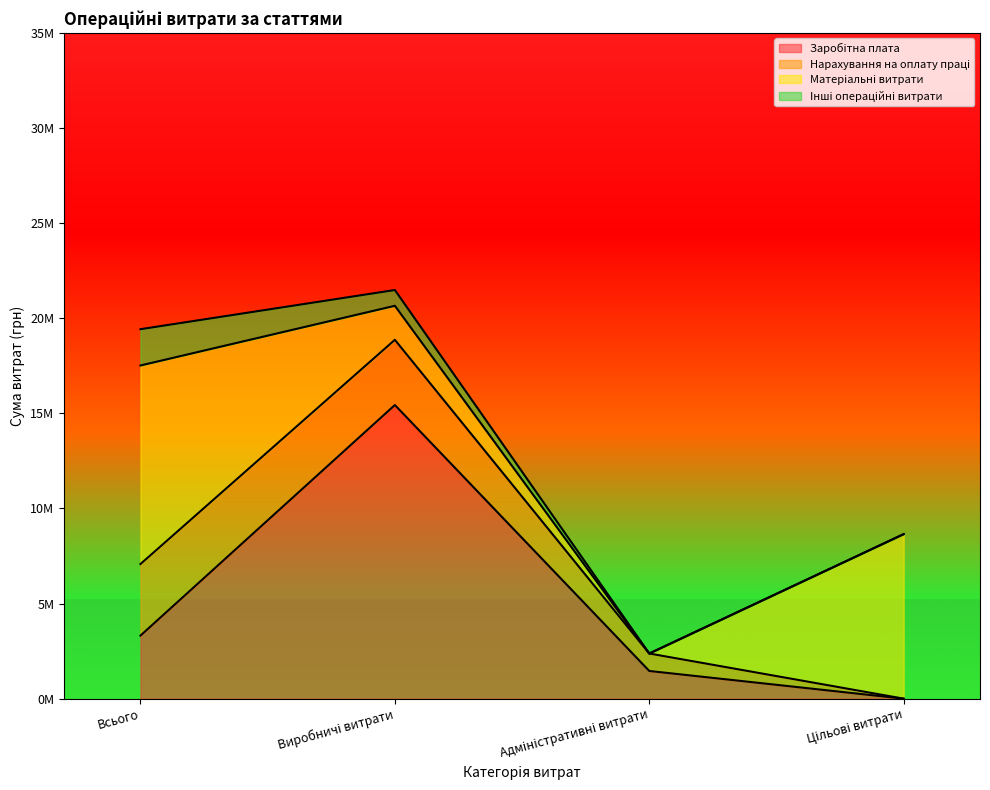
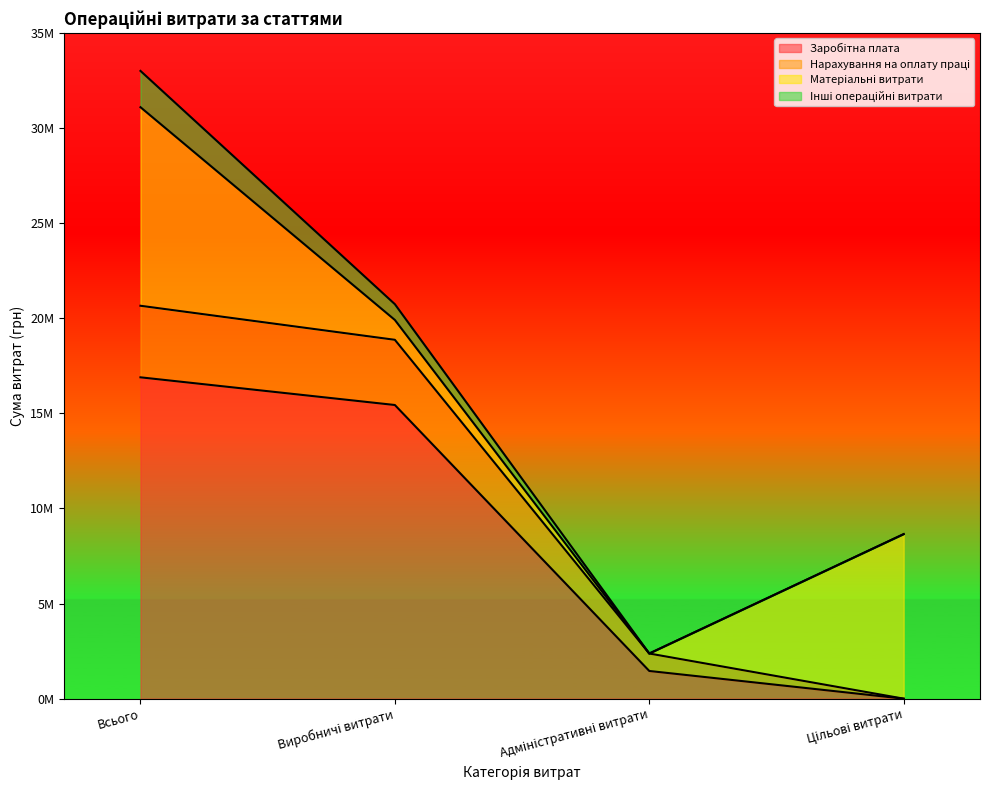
Заробітна плата, Всього: 3300000 -> 16900000
Матеріальні витрати, Виробничі витрати: 1800000 -> 1000000
